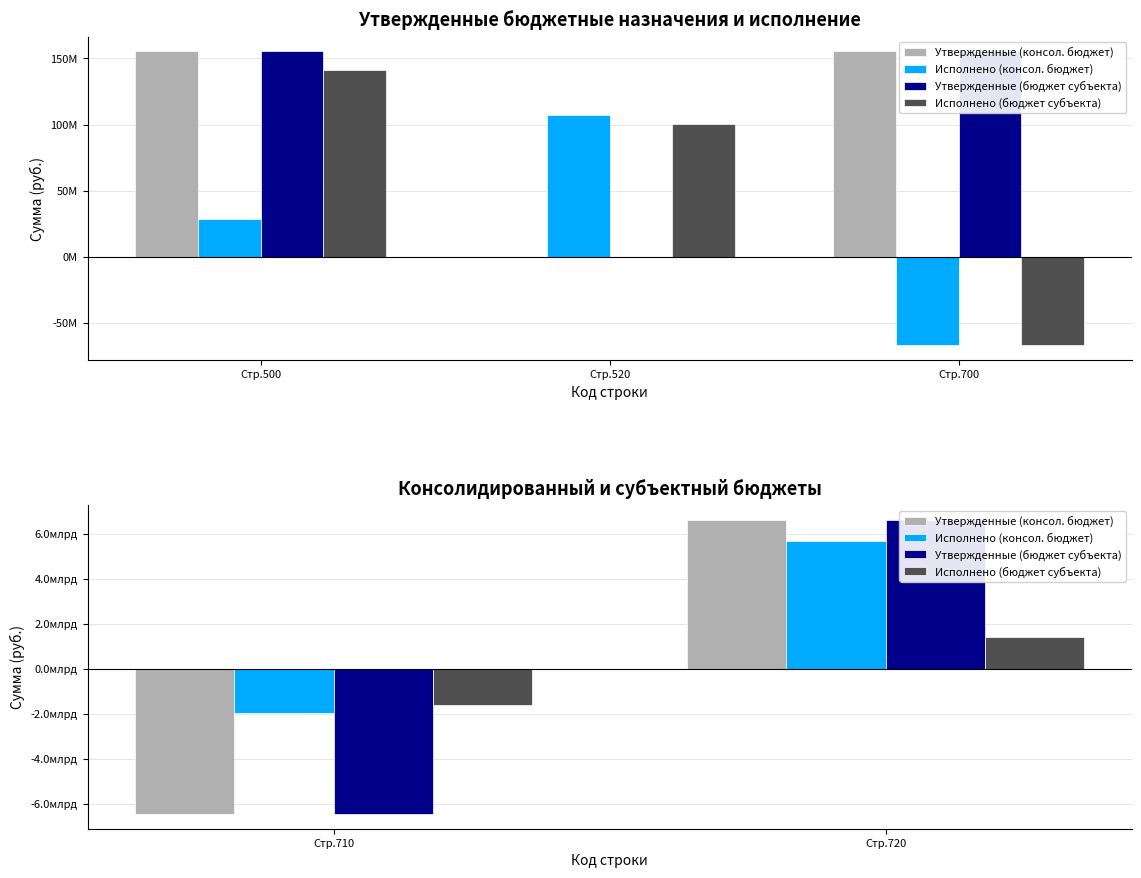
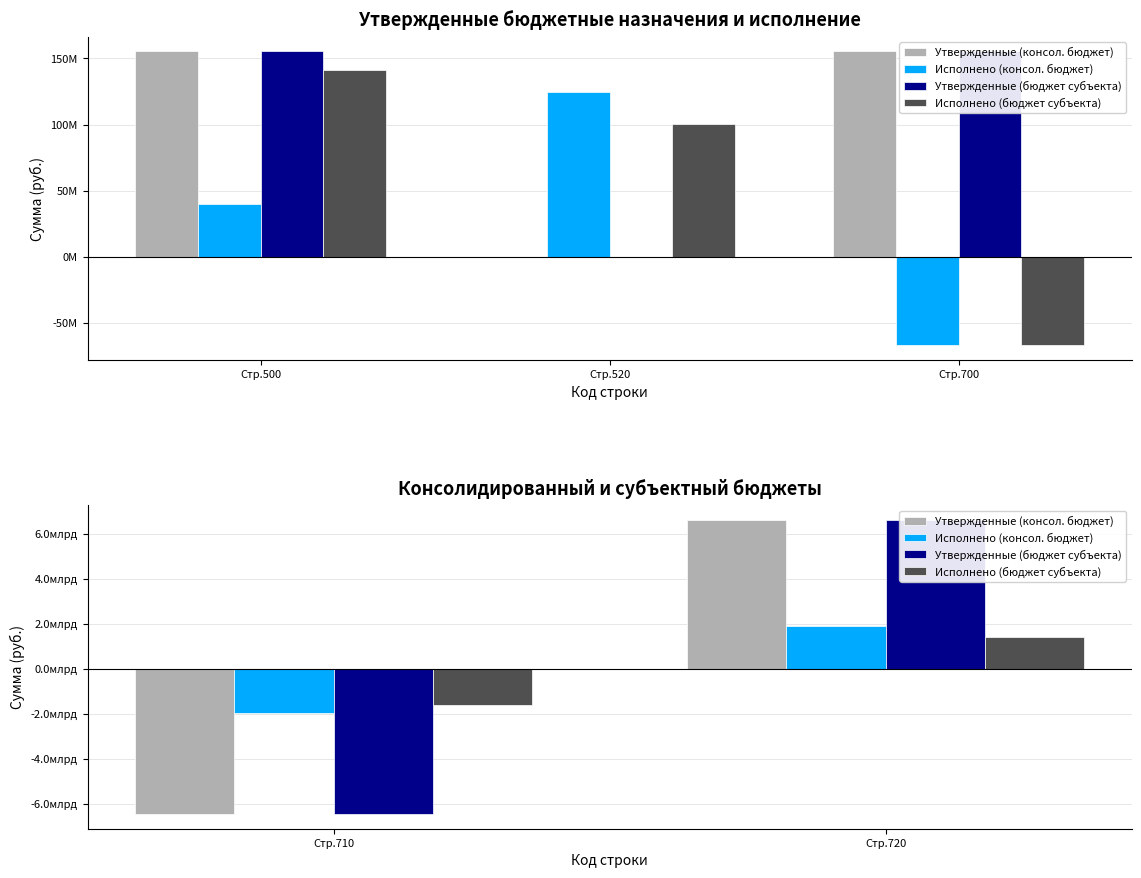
Утвержденные бюджетные назначения и исполнение, Исполнено (консол. бюджет), Стр.500: 29М -> 40М
Утвержденные бюджетные назначения и исполнение, Исполнено (консол. бюджет), Стр.520: 107М -> 125М
Консолидированный и субъектный бюджеты, Исполнено (консол. бюджет), Стр.720: 5.7млрд -> 1.9млрд
